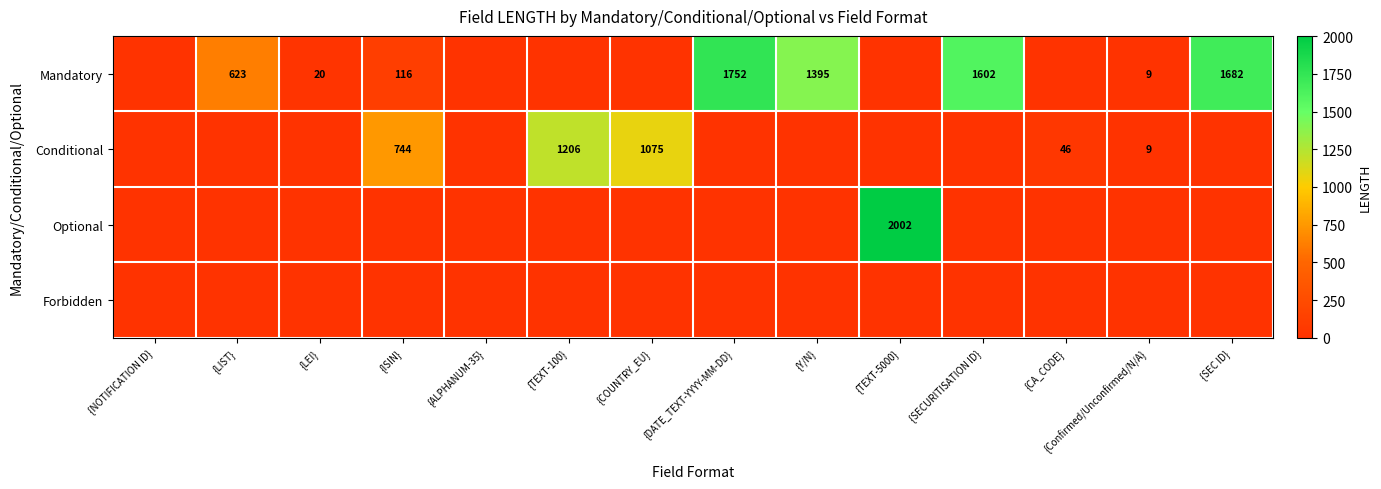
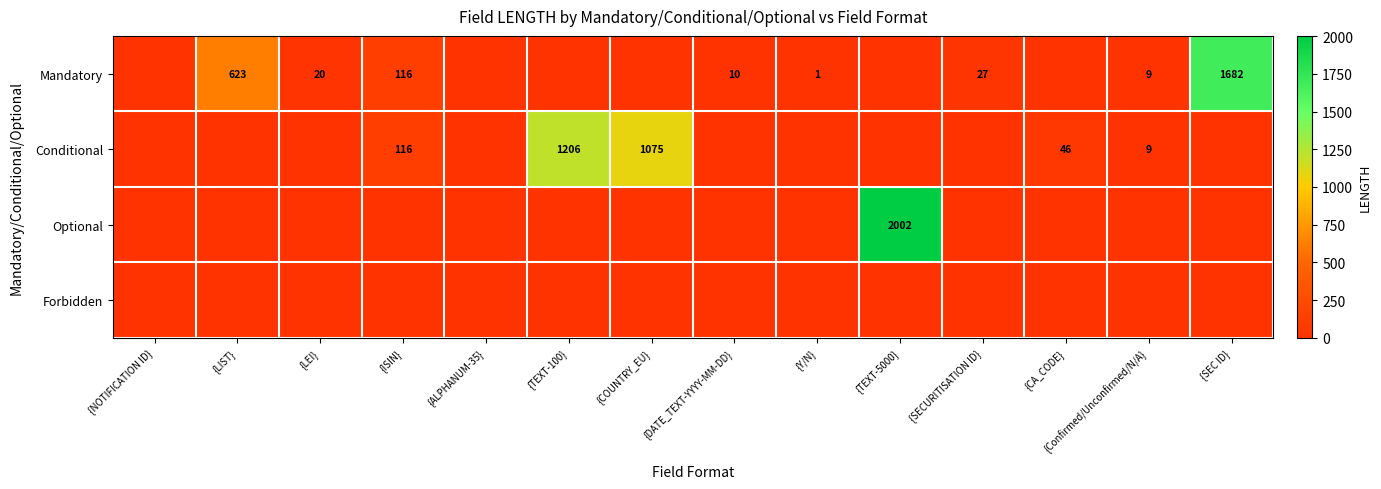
Mandatory, {DATE_TEXT-YYYY-MM-DD}: 1752 -> 10
Mandatory, {Y/N}: 1395 -> 1
Mandatory, {SECURITISATION ID}: 1602 -> 27
Conditional, {ISIN}: 744 -> 116
